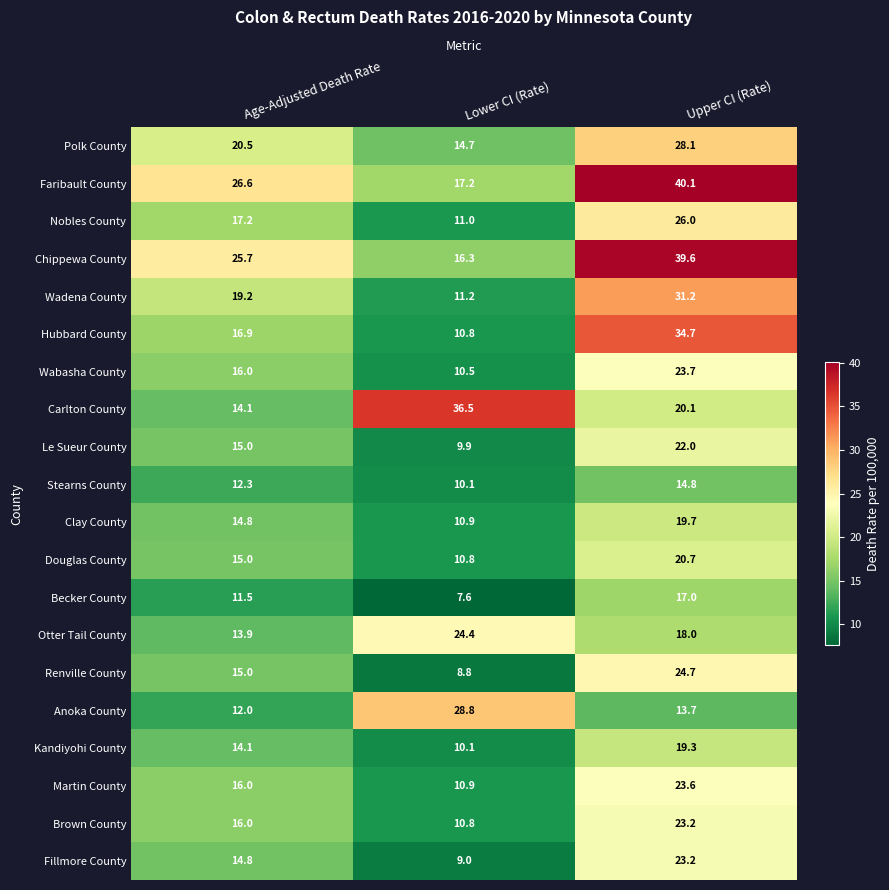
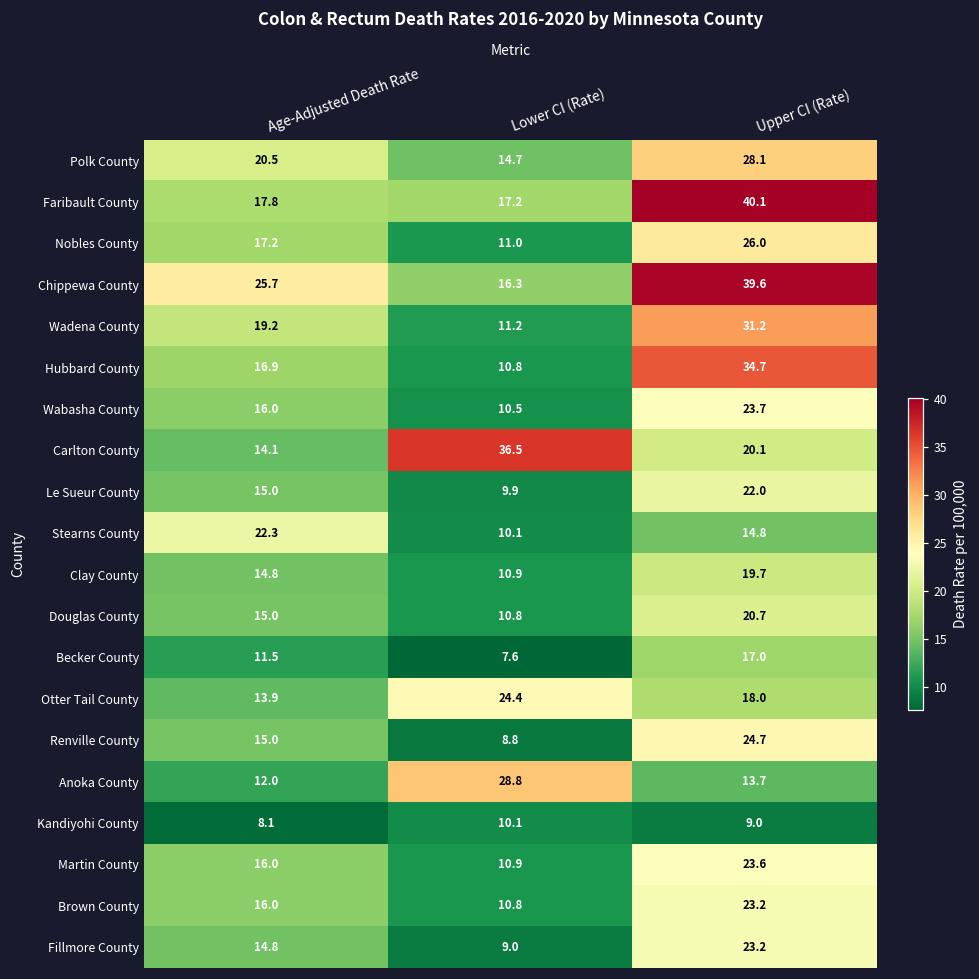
Faribault County, Age-Adjusted Death Rate: 26.6 -> 17.8
Stearns County, Age-Adjusted Death Rate: 12.3 -> 22.3
Kandiyohi County, Age-Adjusted Death Rate: 14.1 -> 8.1
Kandiyohi County, Upper CI (Rate): 19.3 -> 9.0
